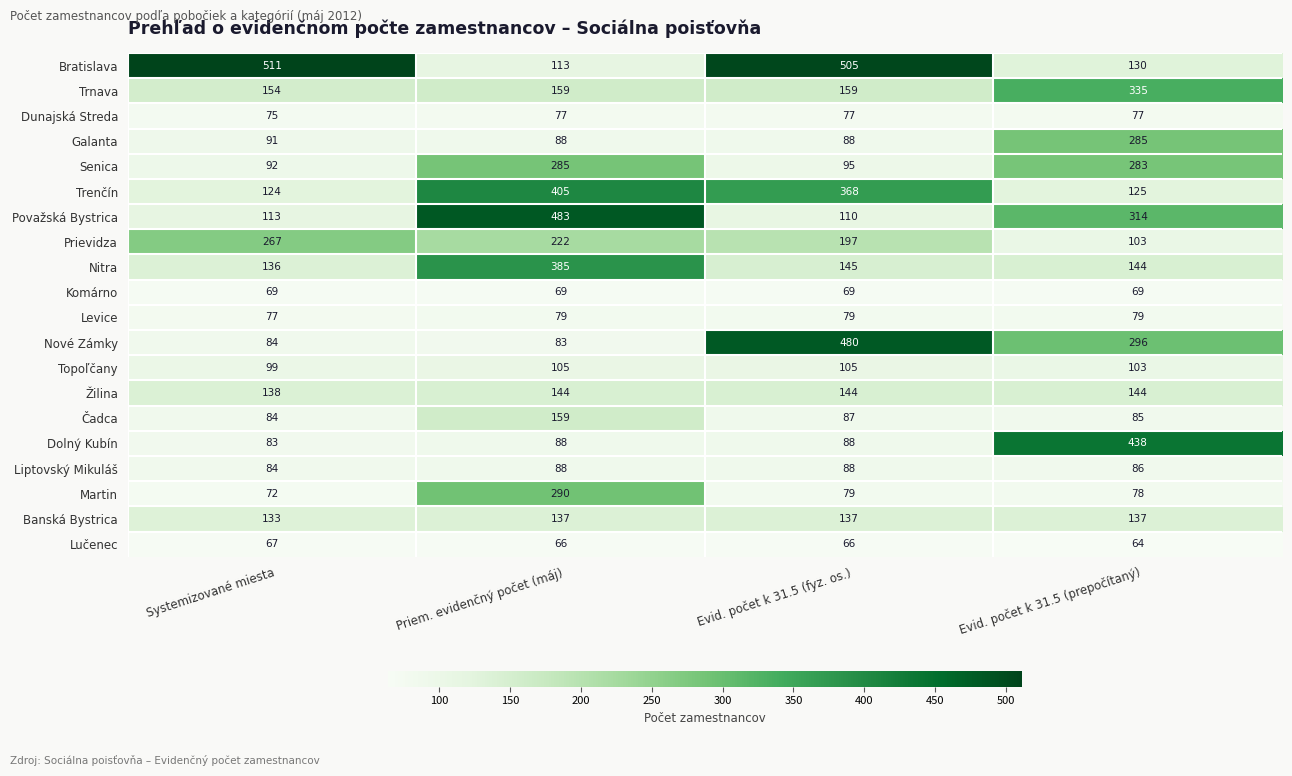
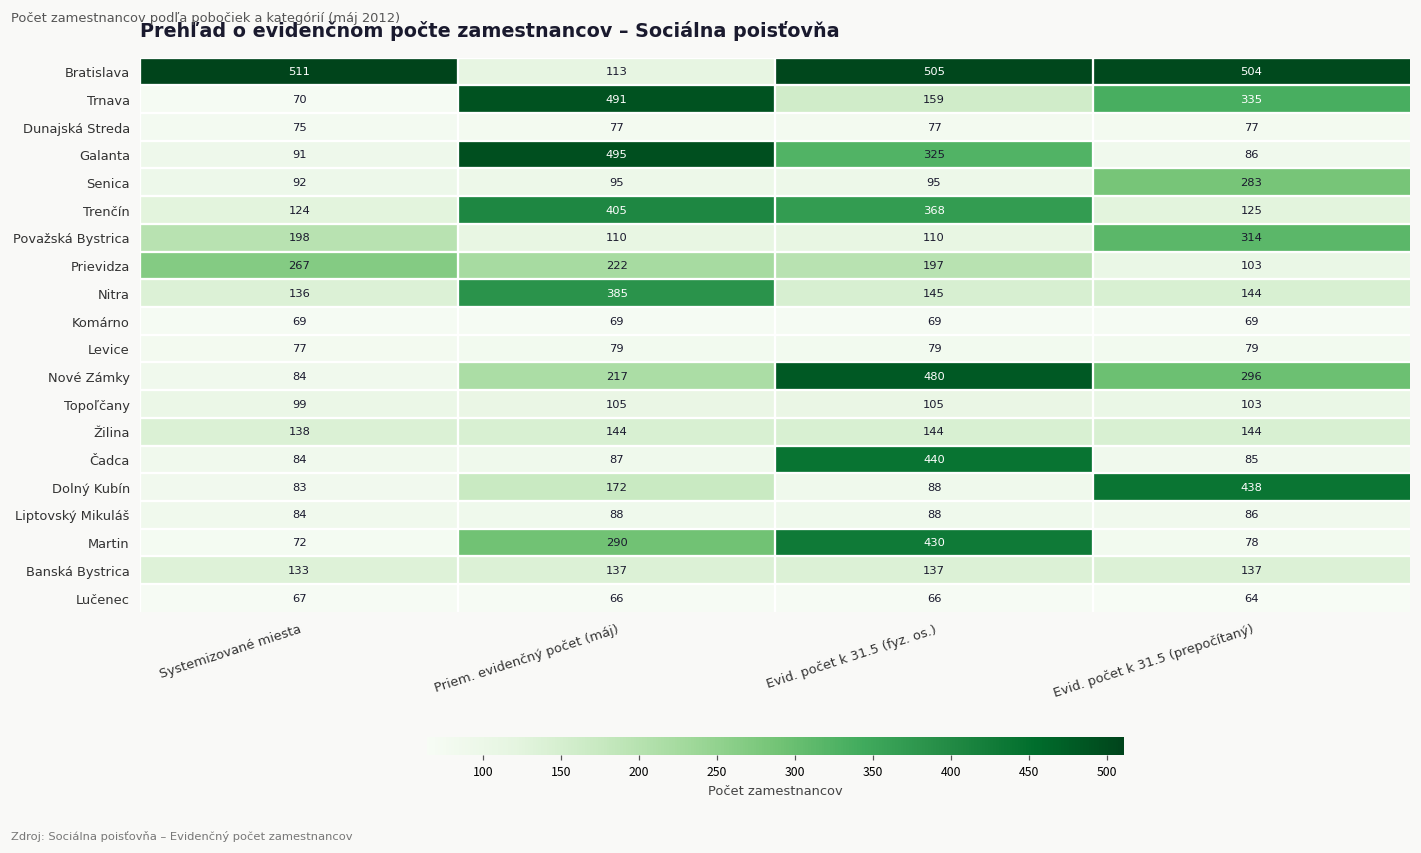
Bratislava, Evid. počet k 31.5 (prepočítaný): 130 -> 504
Trnava, Systemizované miesta: 154 -> 70
Trnava, Priem. evidenčný počet (máj): 159 -> 491
Galanta, Priem. evidenčný počet (máj): 88 -> 495
Galanta, Evid. počet k 31.5 (fyz. os.): 88 -> 325
Galanta, Evid. počet k 31.5 (prepočítaný): 285 -> 86
Senica, Priem. evidenčný počet (máj): 285 -> 95
Považská Bystrica, Systemizované miesta: 113 -> 198
Považská Bystrica, Priem. evidenčný počet (máj): 483 -> 110
Nové Zámky, Priem. evidenčný počet (máj): 83 -> 217
Čadca, Priem. evidenčný počet (máj): 159 -> 87
Čadca, Evid. počet k 31.5 (fyz. os.): 87 -> 440
Dolný Kubín, Priem. evidenčný počet (máj): 88 -> 172
Martin, Evid. počet k 31.5 (fyz. os.): 79 -> 430
